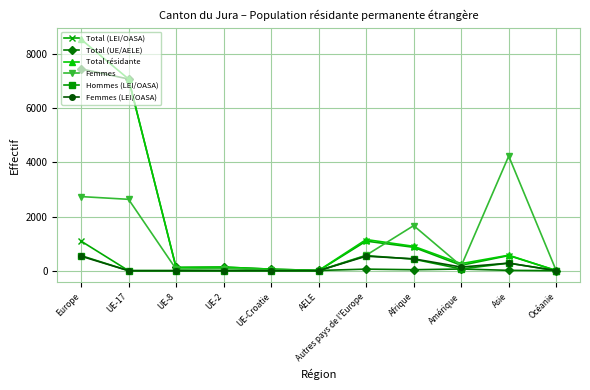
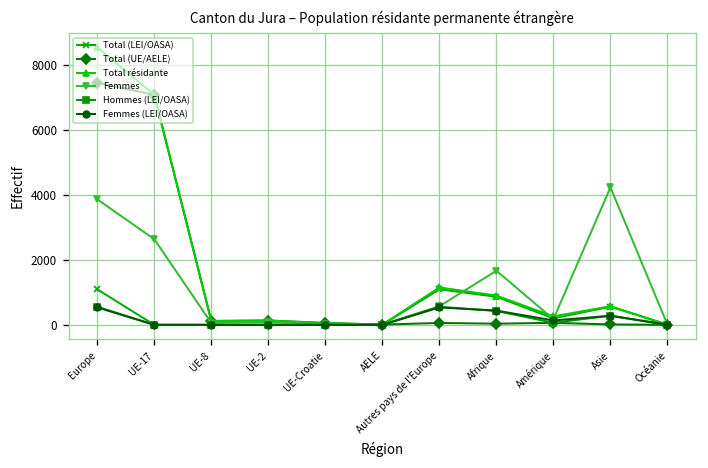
Femmes, Europe: 2700 -> 3900
